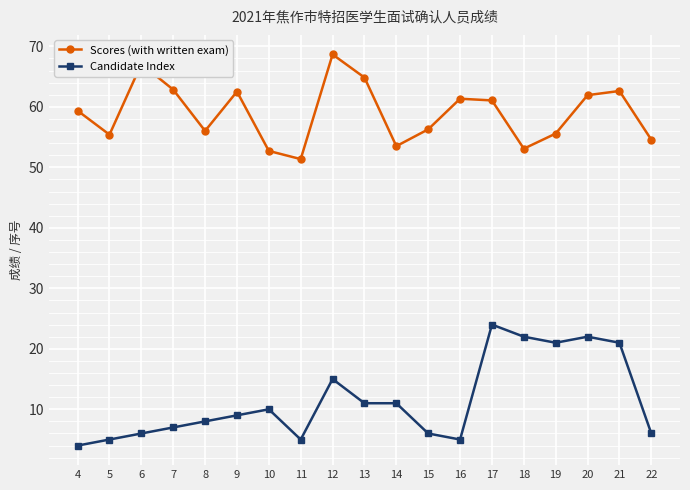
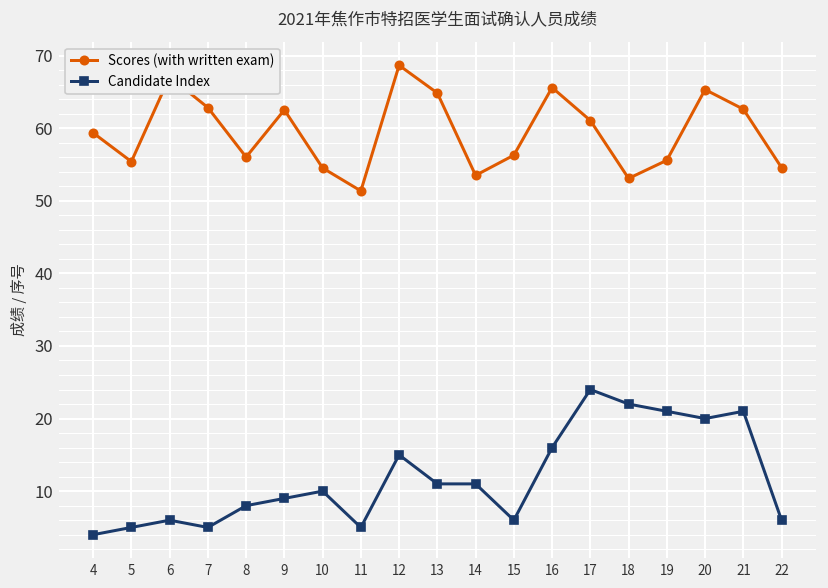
Candidate Index, 7: 7 -> 5
Scores (with written exam), 10: 53 -> 55
Scores (with written exam), 16: 61 -> 66
Candidate Index, 16: 5 -> 16
Scores (with written exam), 20: 62 -> 65
Candidate Index, 20: 22 -> 20
